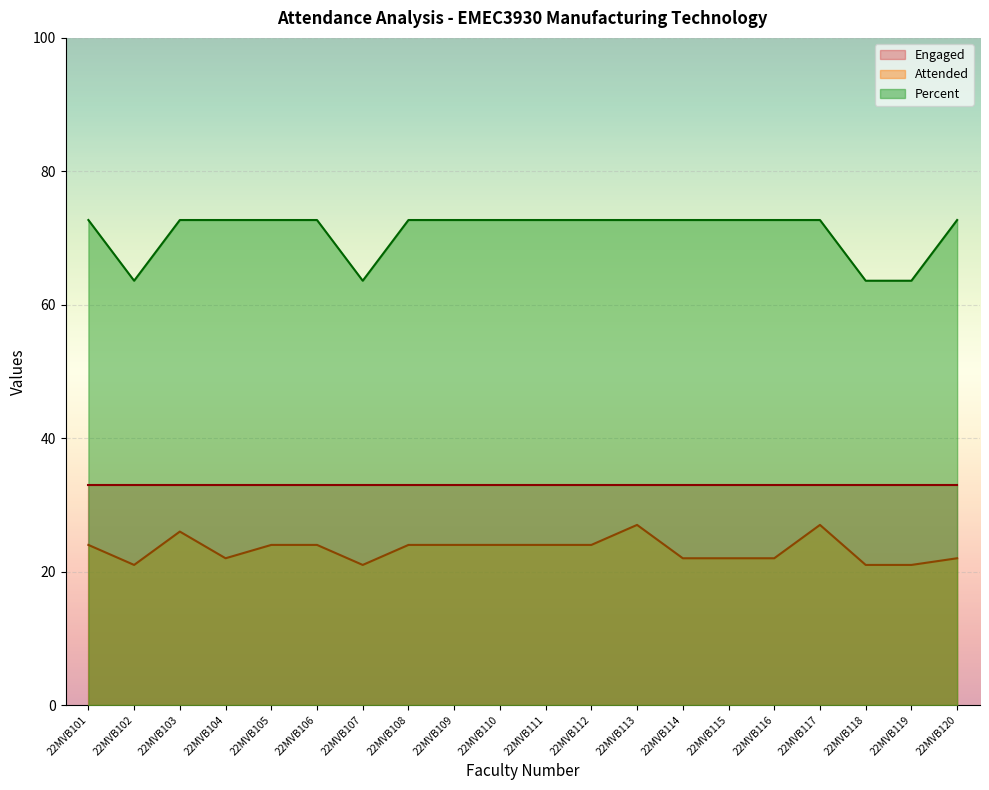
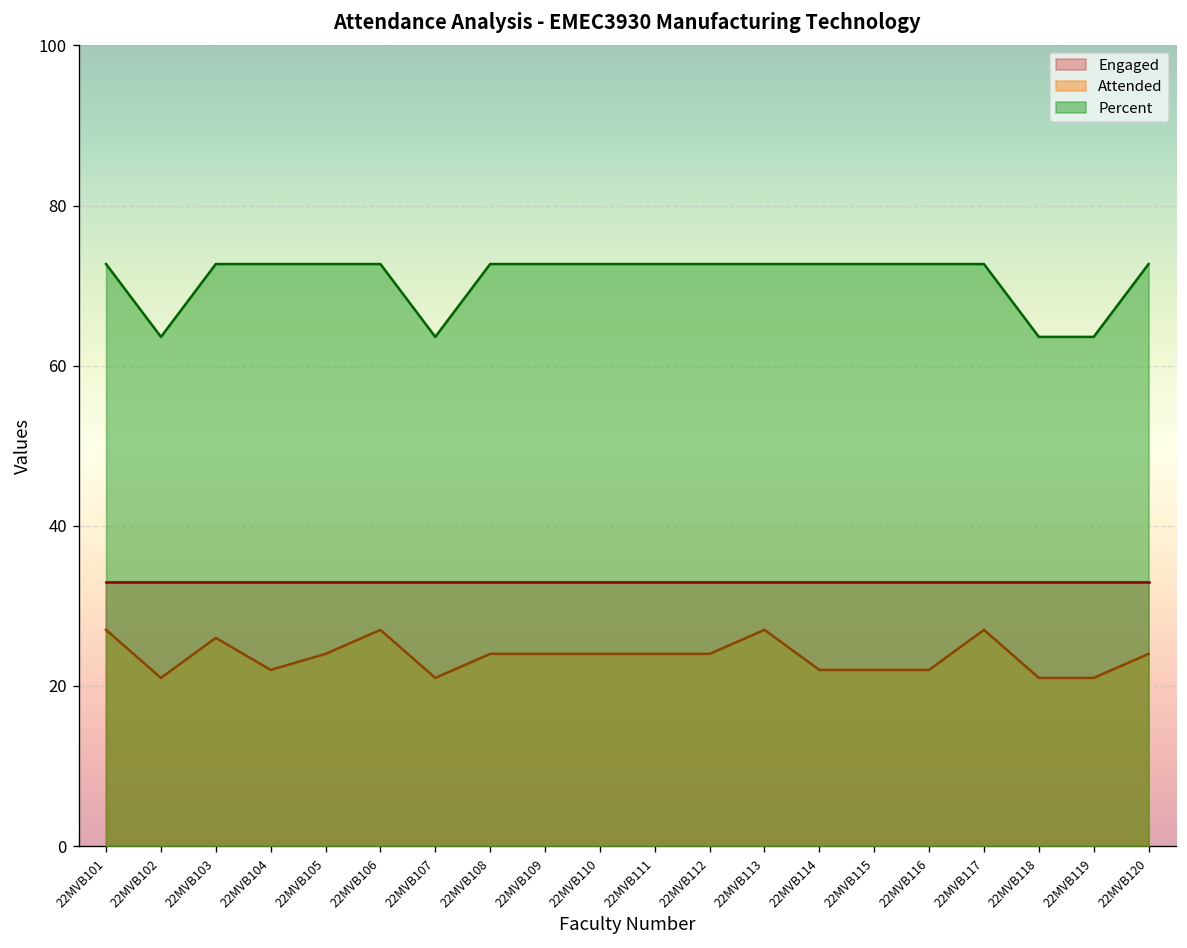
Attended, 22MVB101: 24 -> 27
Attended, 22MVB106: 24 -> 27
Attended, 22MVB120: 22 -> 24
